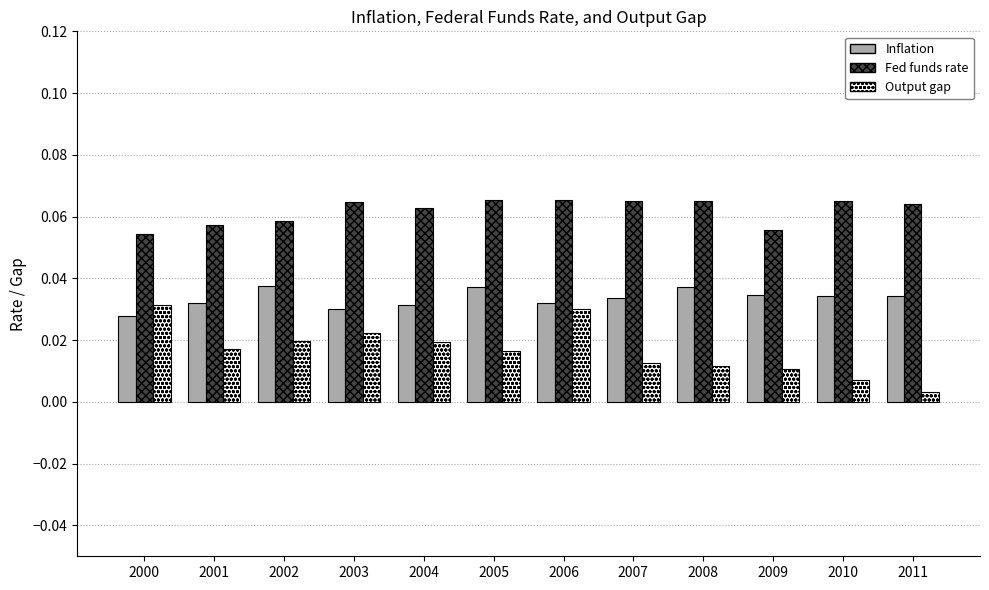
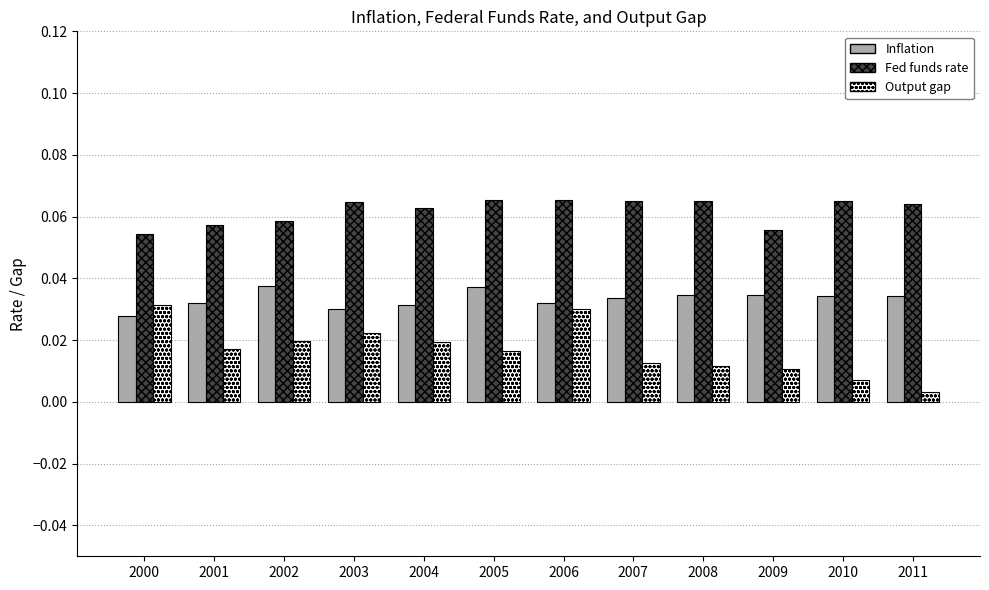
Inflation, 2008: 0.037 -> 0.035
